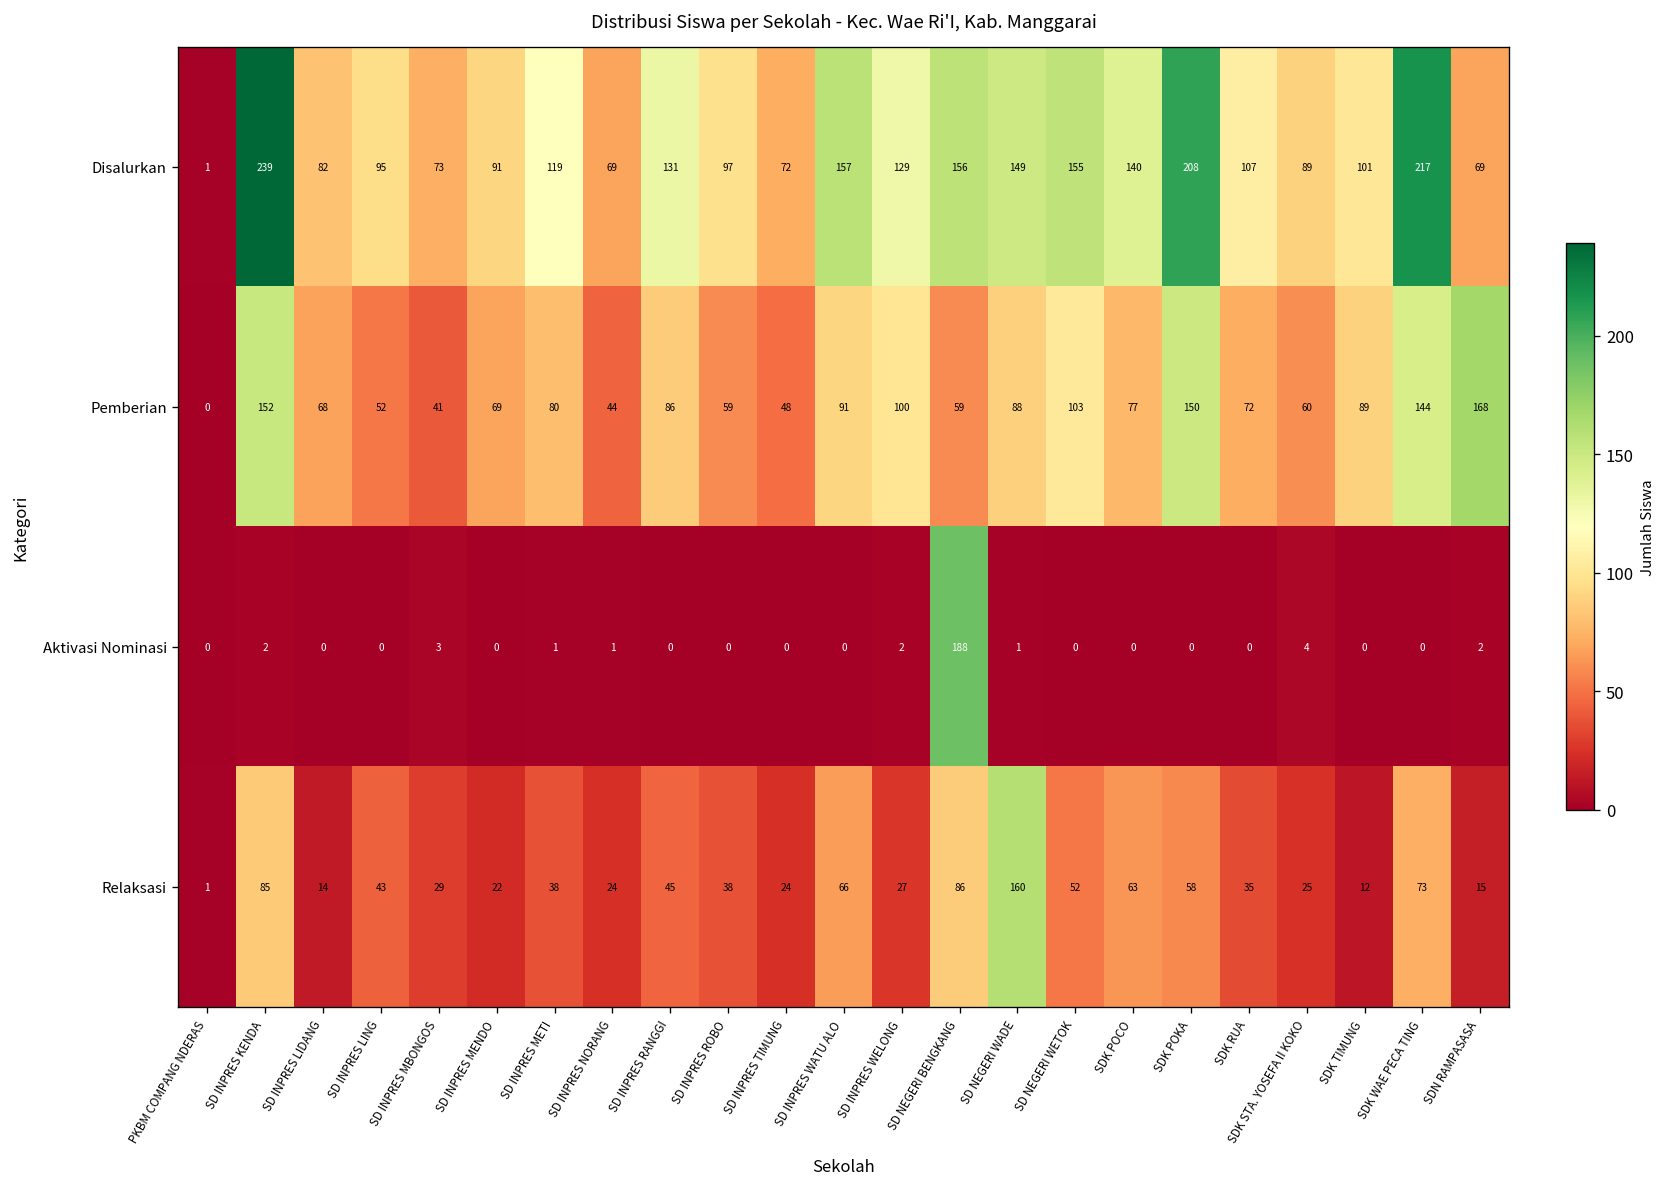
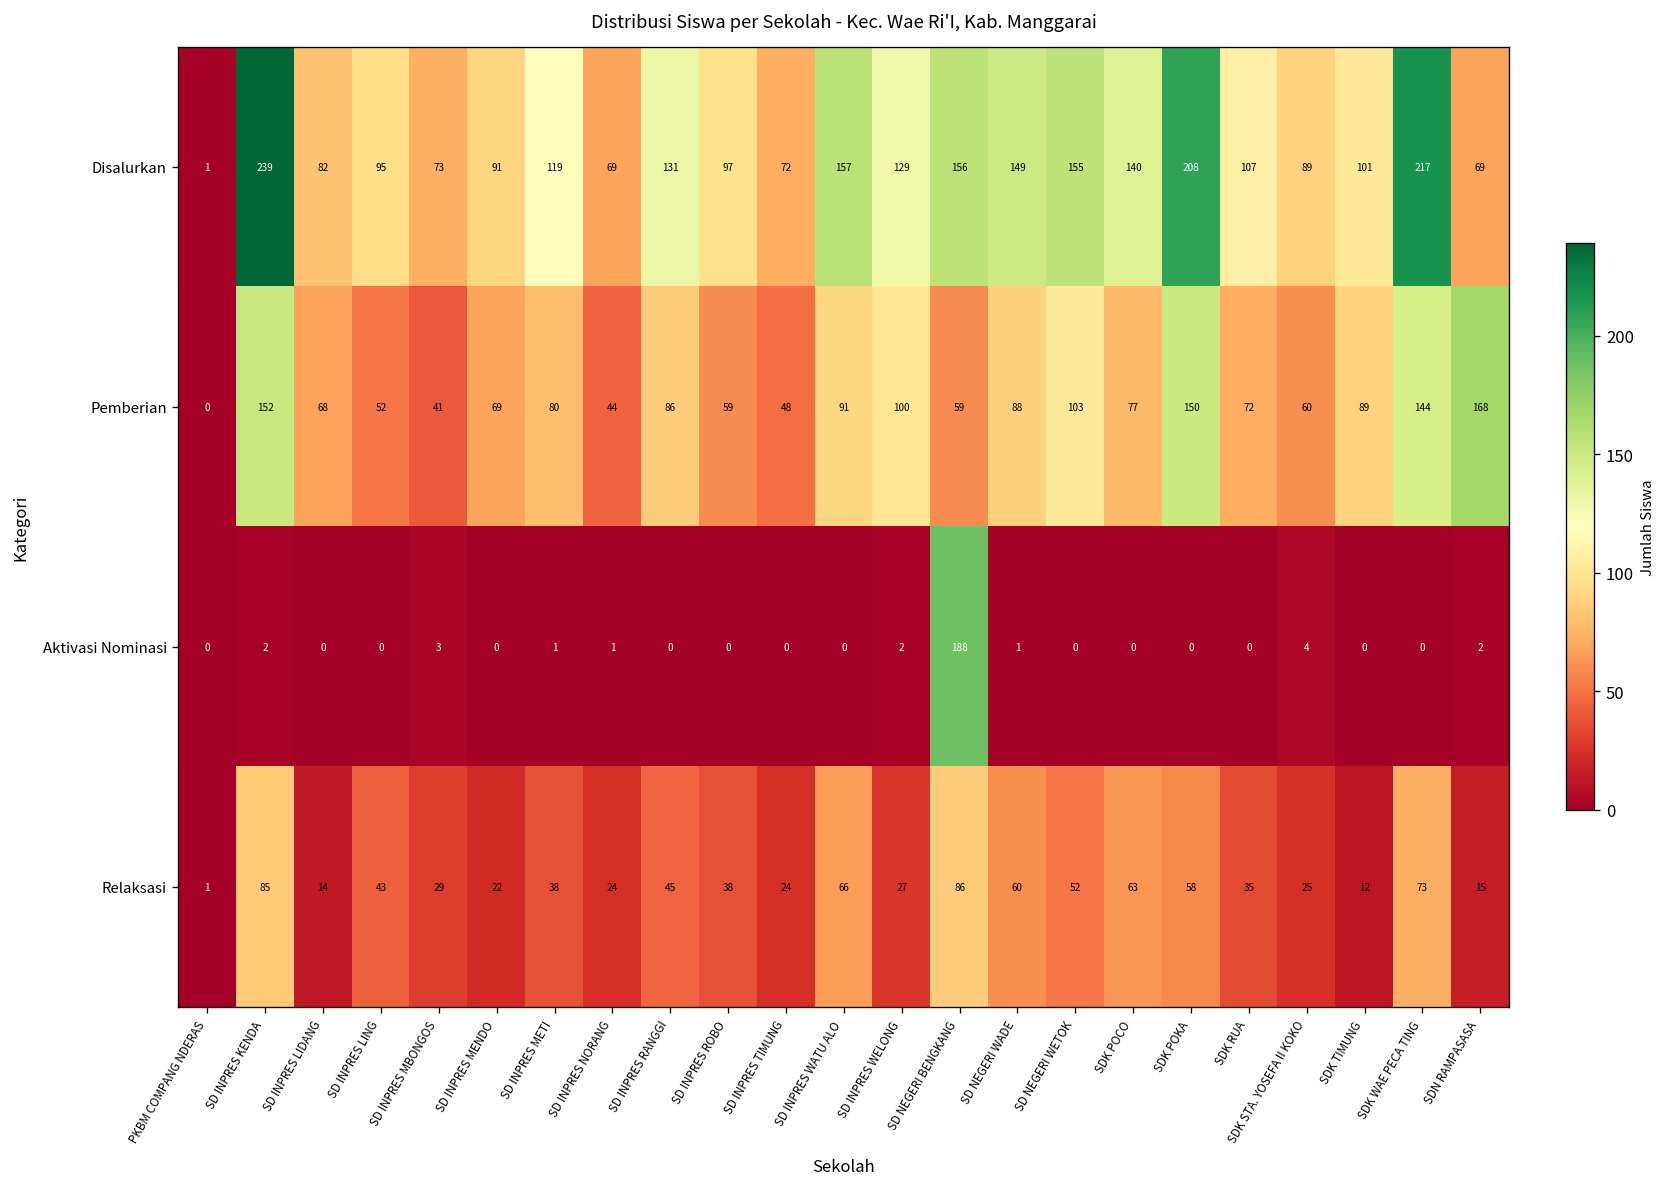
Relaksasi, SD NEGERI WADE: 160 -> 60
